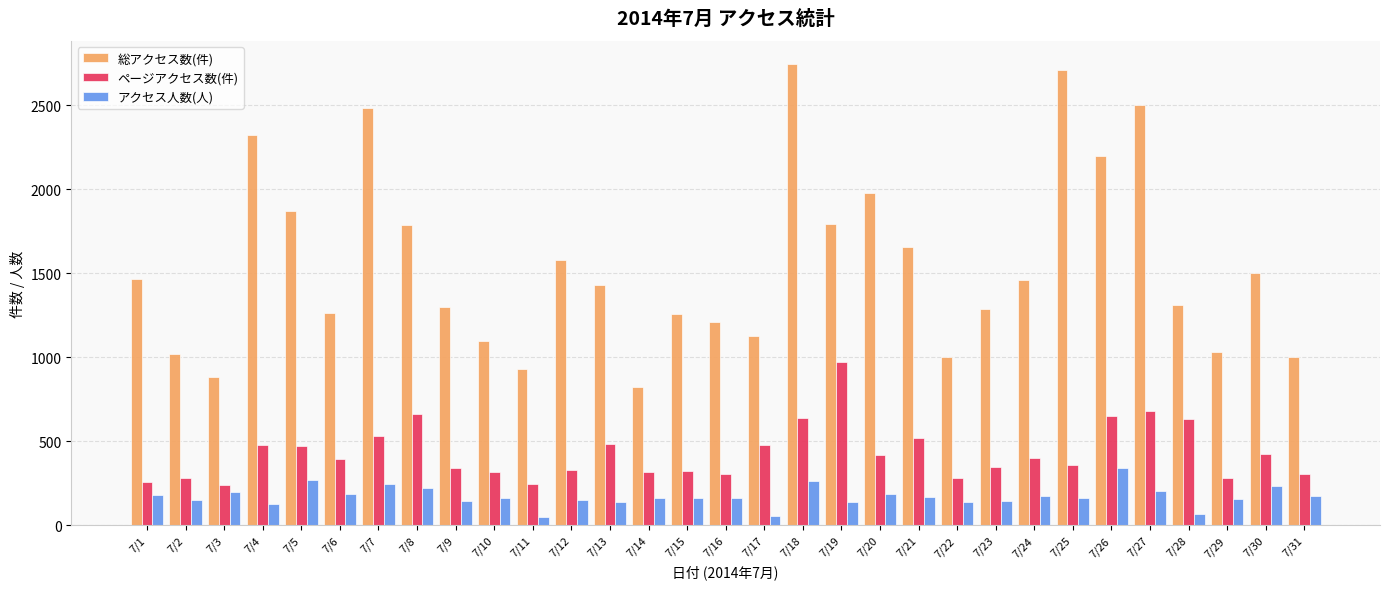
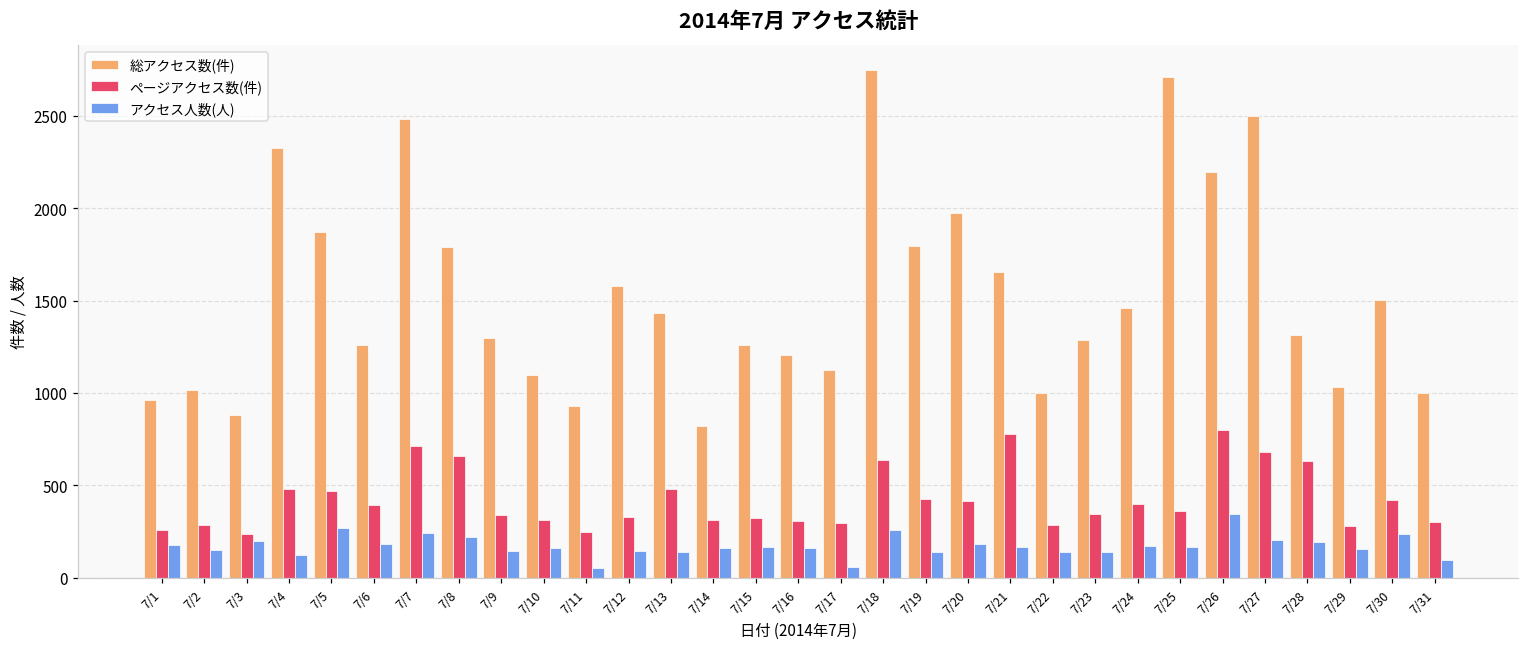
総アクセス数(件), 7/1: 1470 -> 960
ページアクセス数(件), 7/7: 530 -> 720
ページアクセス数(件), 7/17: 480 -> 300
ページアクセス数(件), 7/19: 970 -> 430
ページアクセス数(件), 7/21: 520 -> 780
ページアクセス数(件), 7/26: 650 -> 800
アクセス人数(人), 7/28: 70 -> 200
アクセス人数(人), 7/31: 180 -> 90
